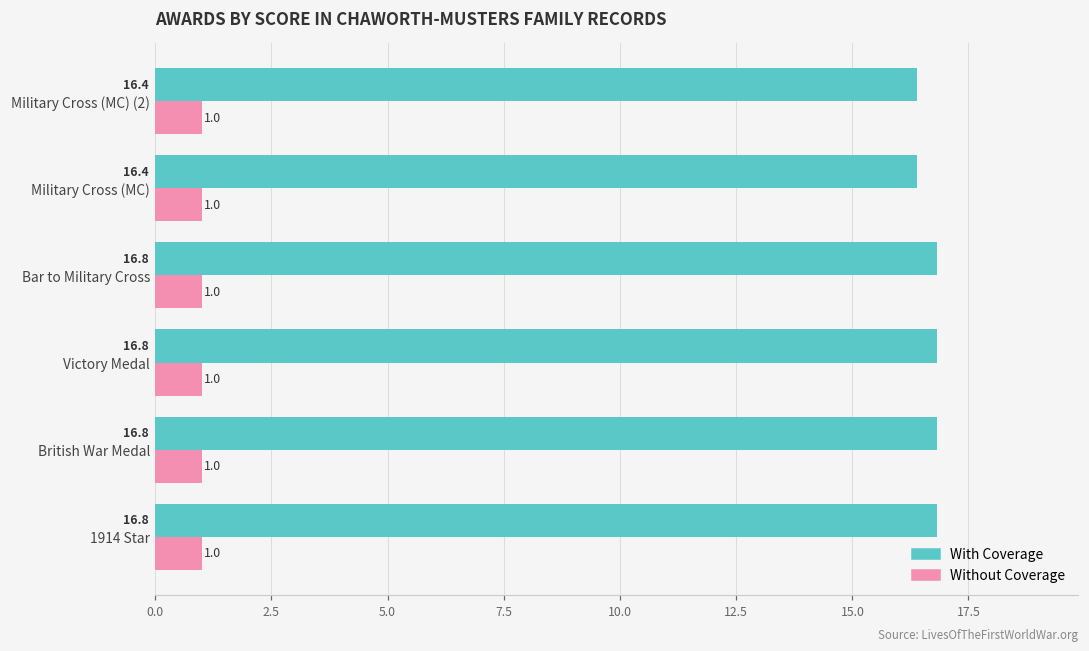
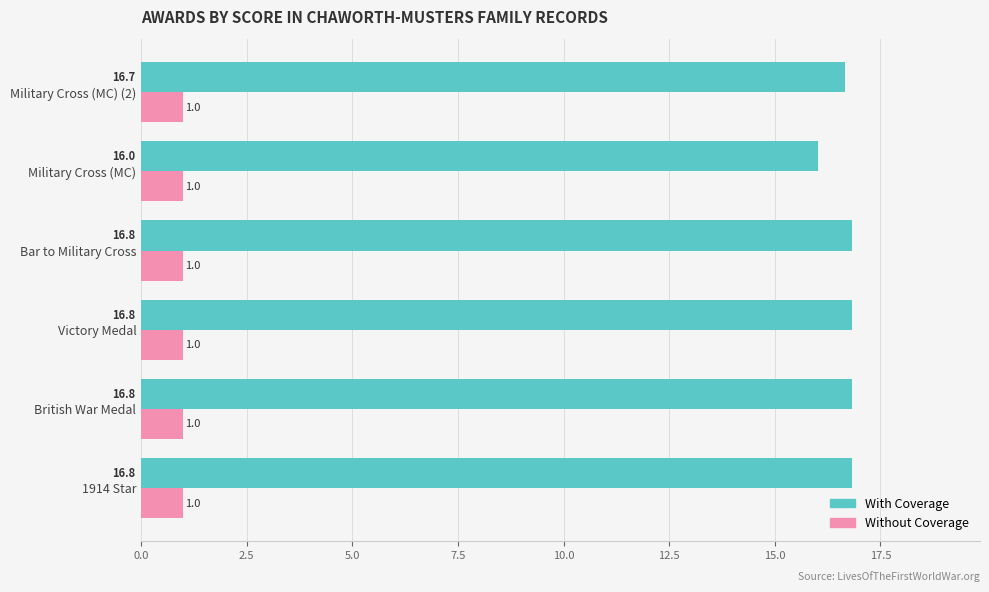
With Coverage, Military Cross (MC) (2): 16.4 -> 16.7
With Coverage, Military Cross (MC): 16.4 -> 16.0
